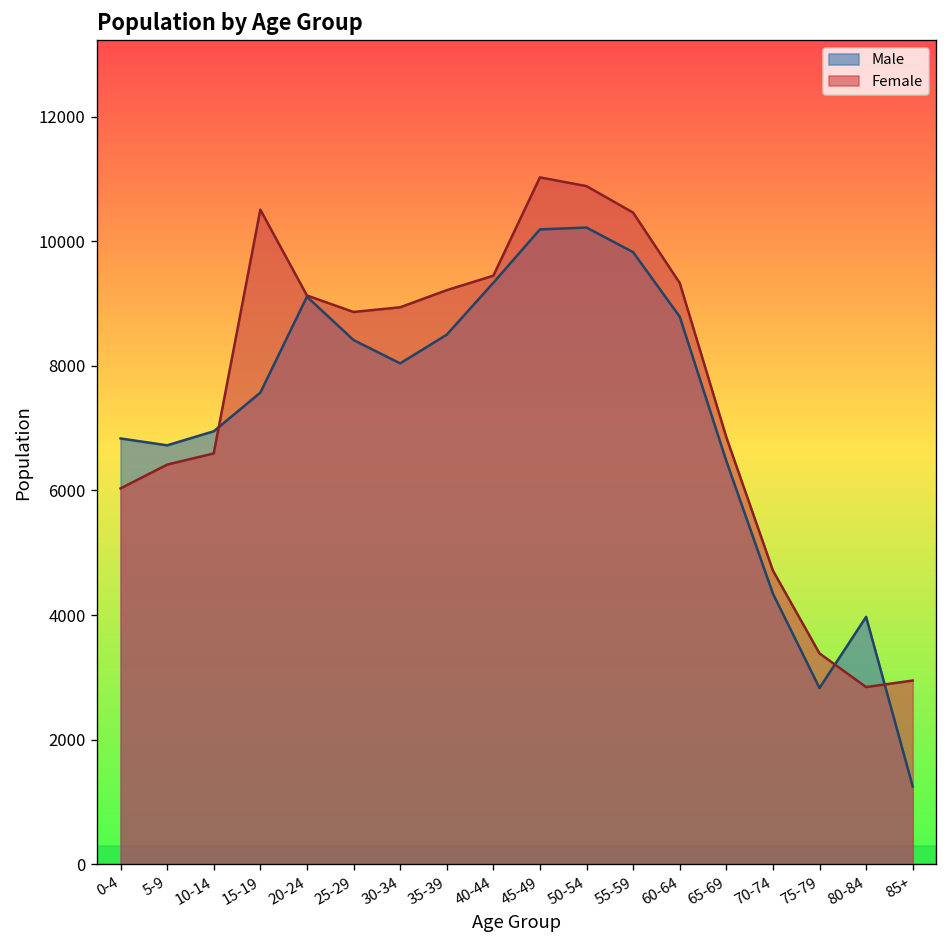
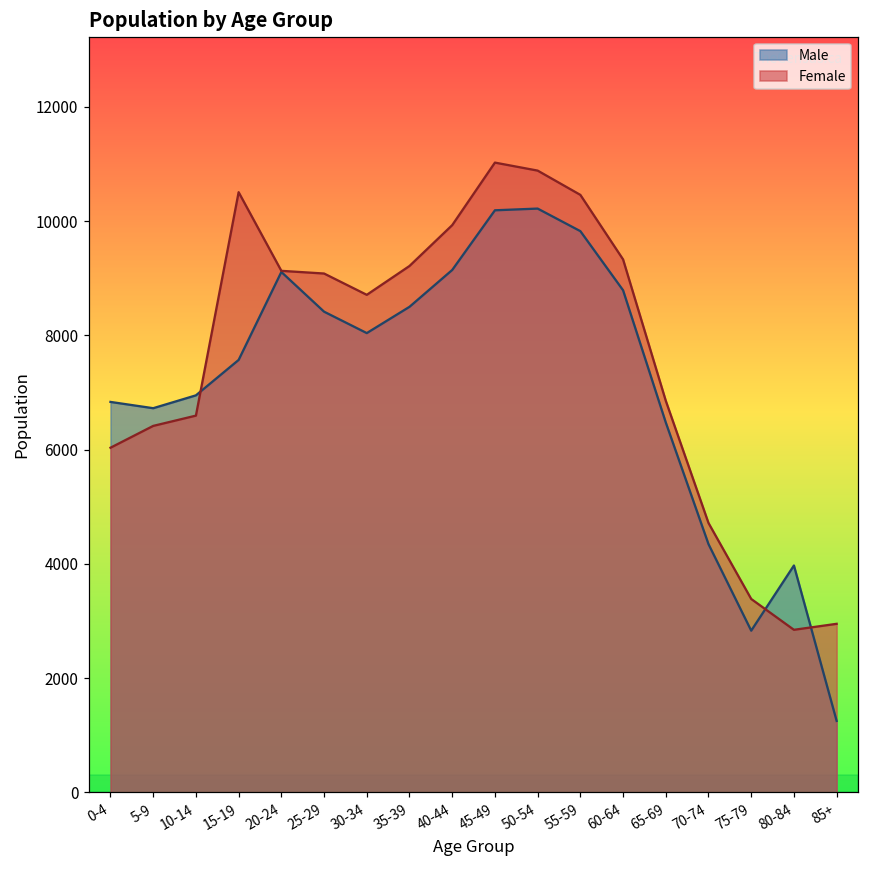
Female, 25-29: 8900 -> 9100
Female, 30-34: 8900 -> 8700
Male, 40-44: 9300 -> 9100
Female, 40-44: 9400 -> 9900
